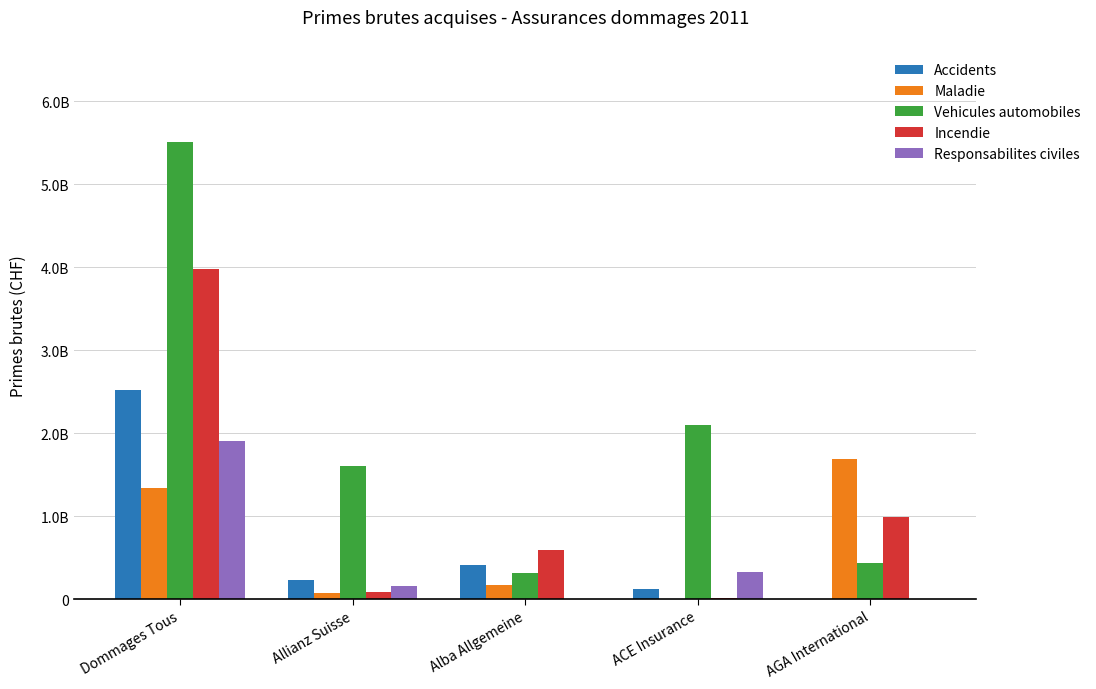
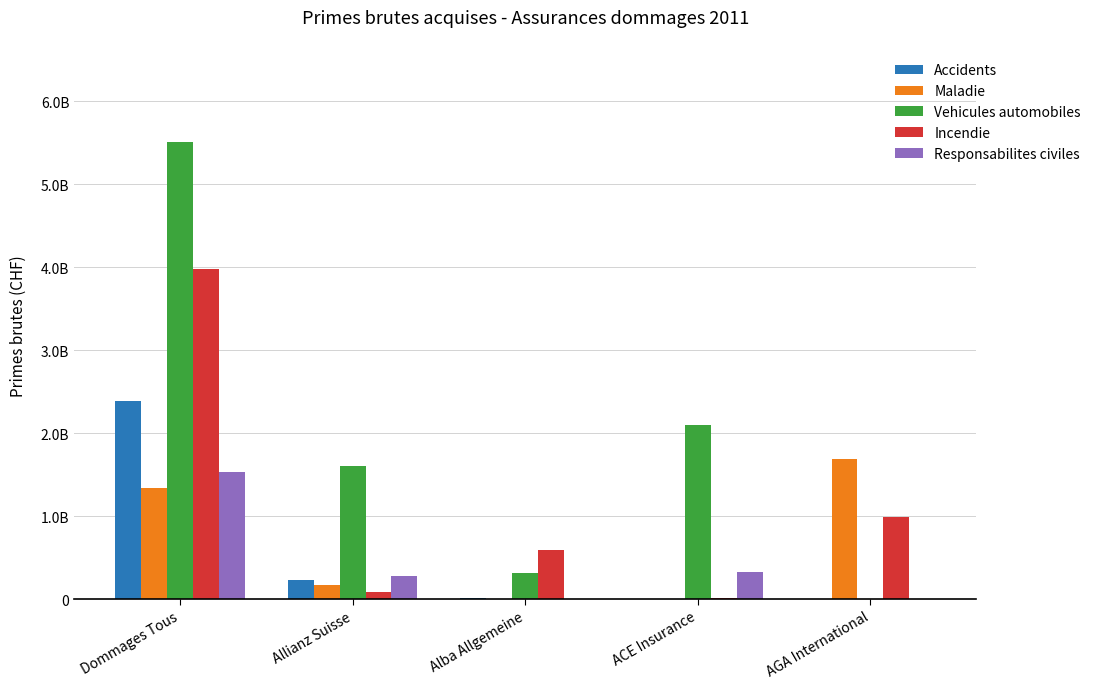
Accidents, Dommages Tous: 2500000000 -> 2400000000
Responsabilites civiles, Dommages Tous: 1900000000 -> 1500000000
Maladie, Allianz Suisse: 100000000 -> 200000000
Responsabilites civiles, Allianz Suisse: 200000000 -> 300000000
Accidents, Alba Allgemeine: 400000000 -> 0
Maladie, Alba Allgemeine: 200000000 -> 0
Accidents, ACE Insurance: 100000000 -> 0
Vehicules automobiles, AGA International: 400000000 -> 0
